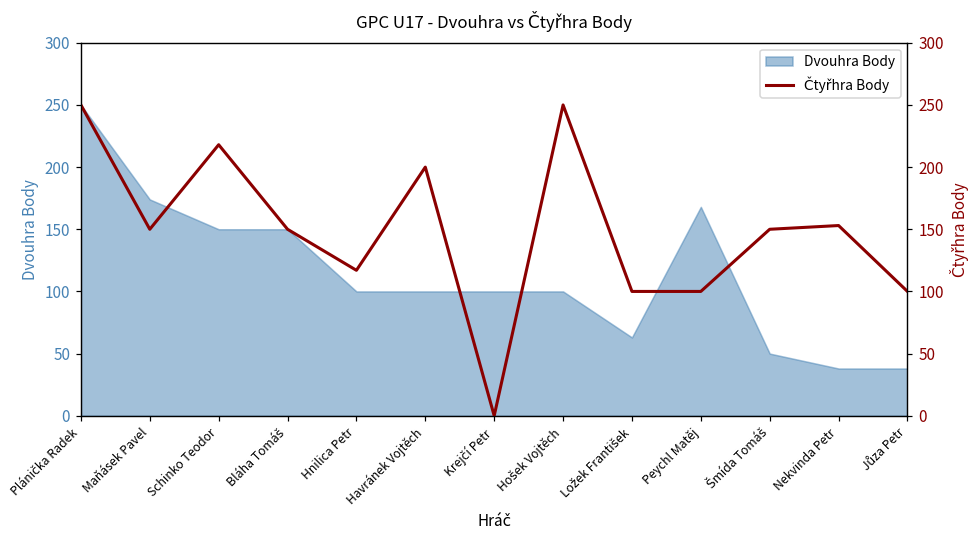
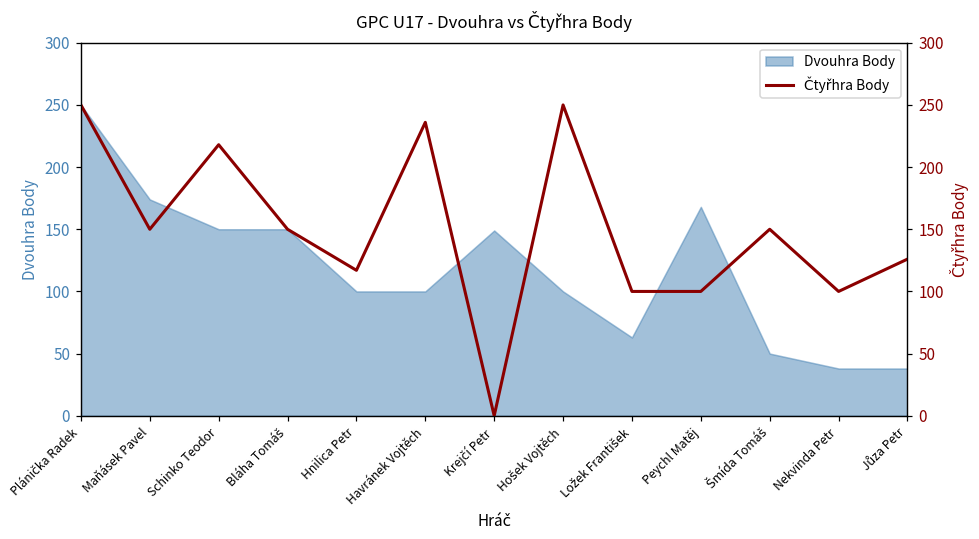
Dvouhra Body, Krejčí Petr: 100 -> 149
Čtyřhra Body, Havránek Vojtěch: 200 -> 236
Čtyřhra Body, Nekvinda Petr: 153 -> 100
Čtyřhra Body, Jůza Petr: 100 -> 126
